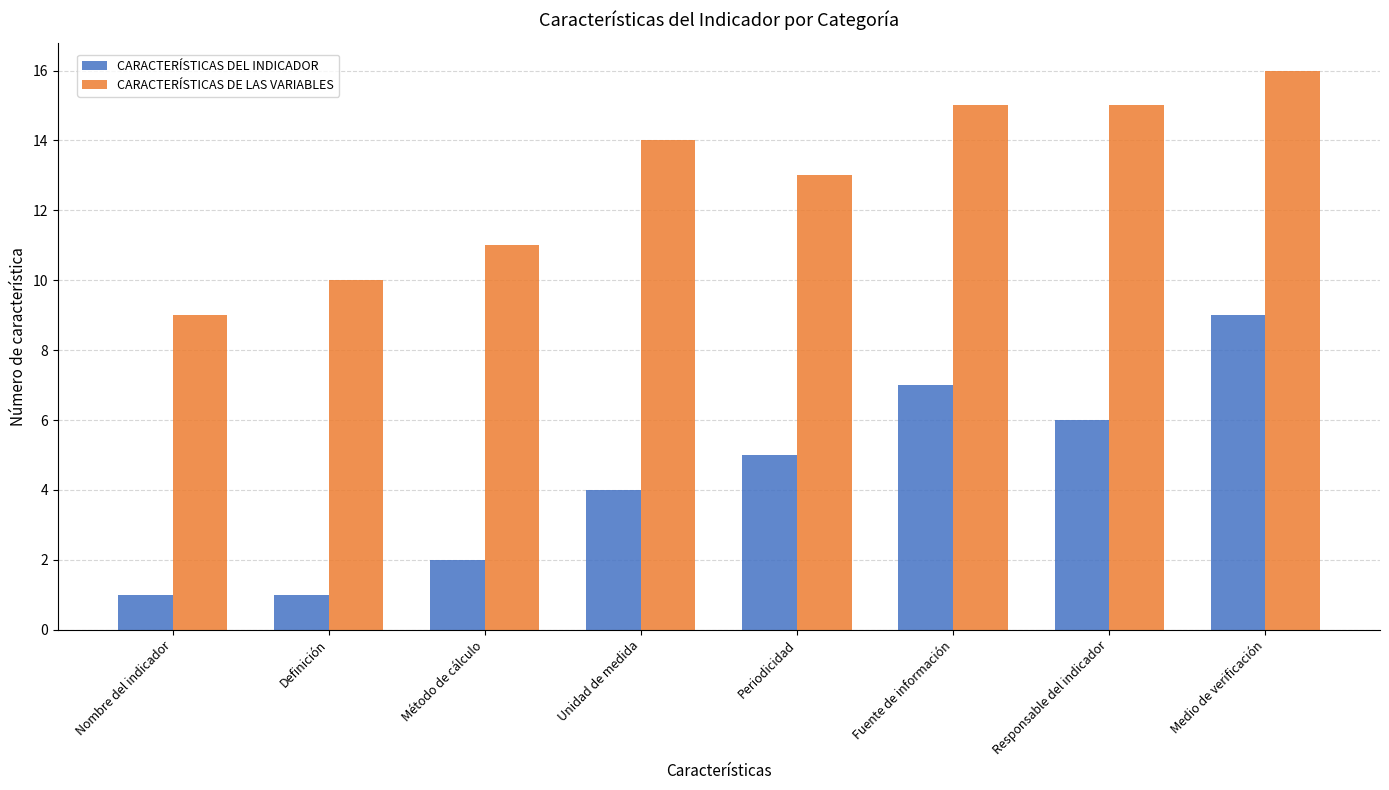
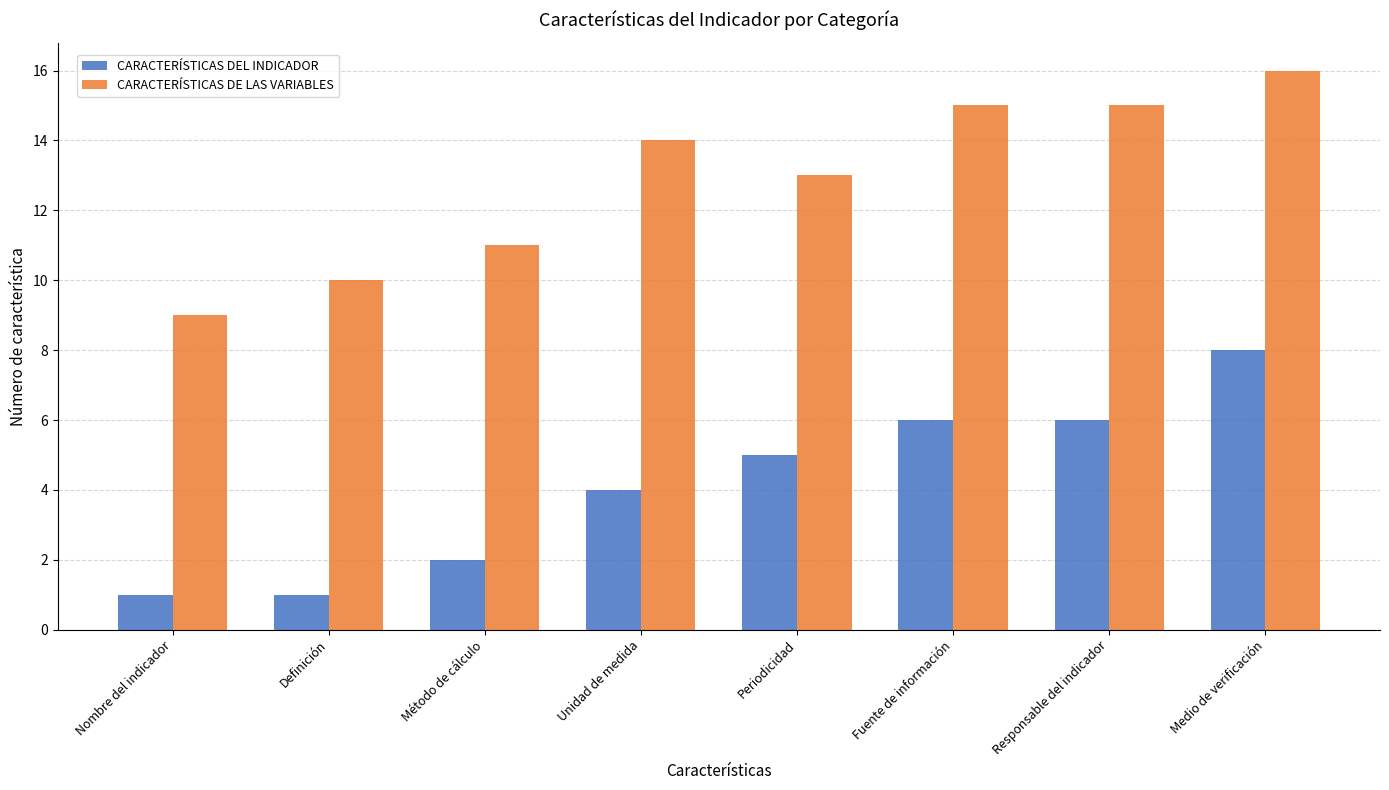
CARACTERÍSTICAS DEL INDICADOR, Fuente de información: 7 -> 6
CARACTERÍSTICAS DEL INDICADOR, Medio de verificación: 9 -> 8
